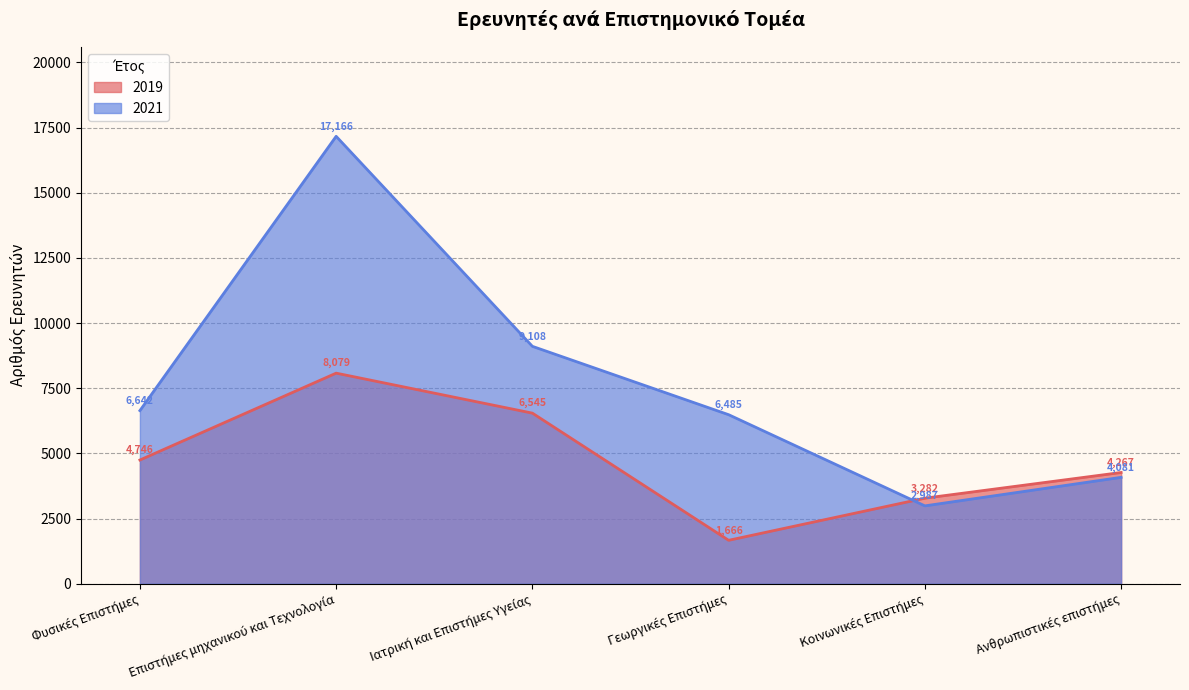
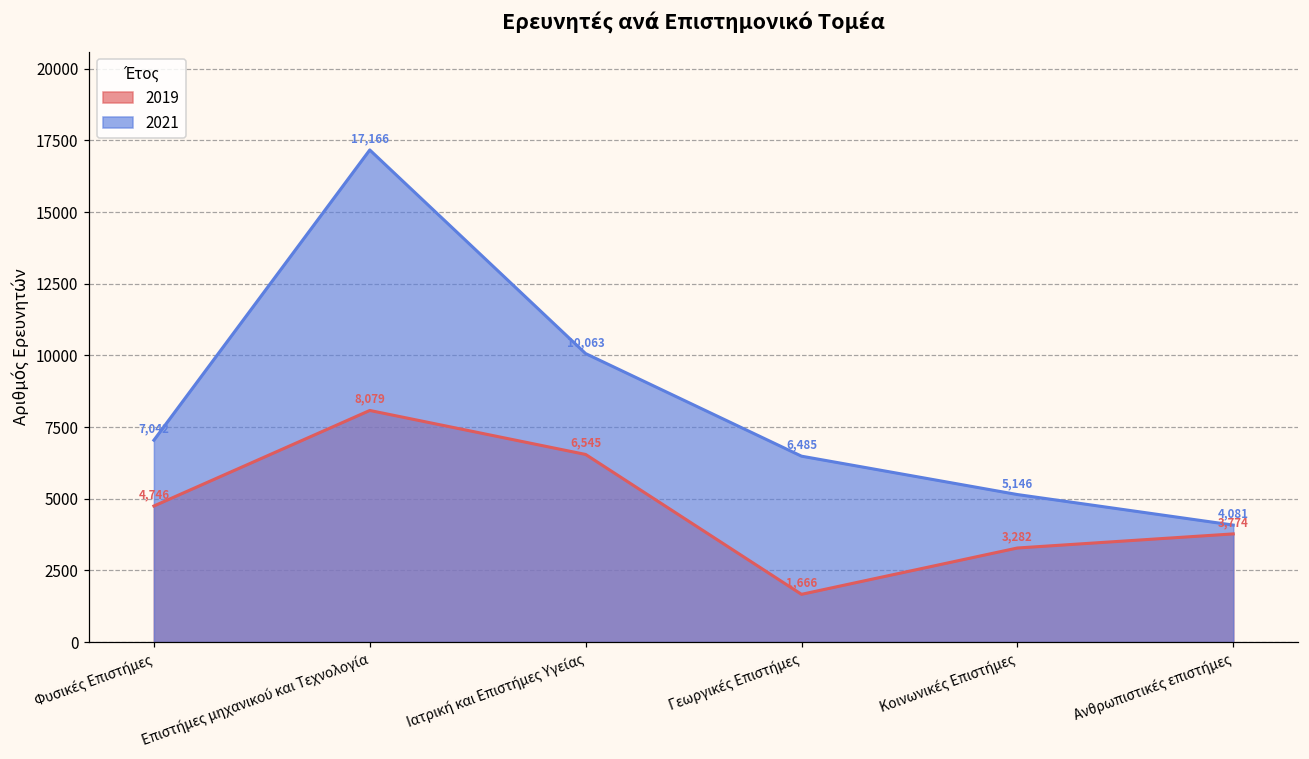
2021, Φυσικές Επιστήμες: 6,642 -> 7,042
2021, Ιατρική και Επιστήμες Υγείας: 9,108 -> 10,063
2021, Κοινωνικές Επιστήμες: 2,987 -> 5,146
2019, Ανθρωπιστικές επιστήμες: 4,267 -> 3,774
